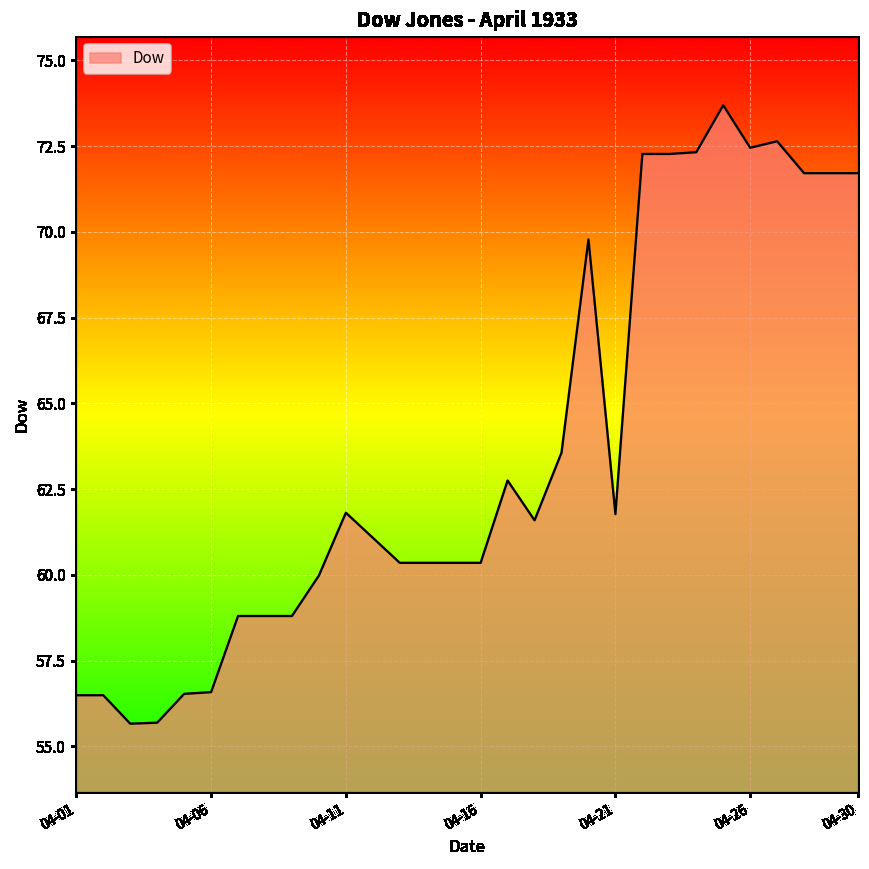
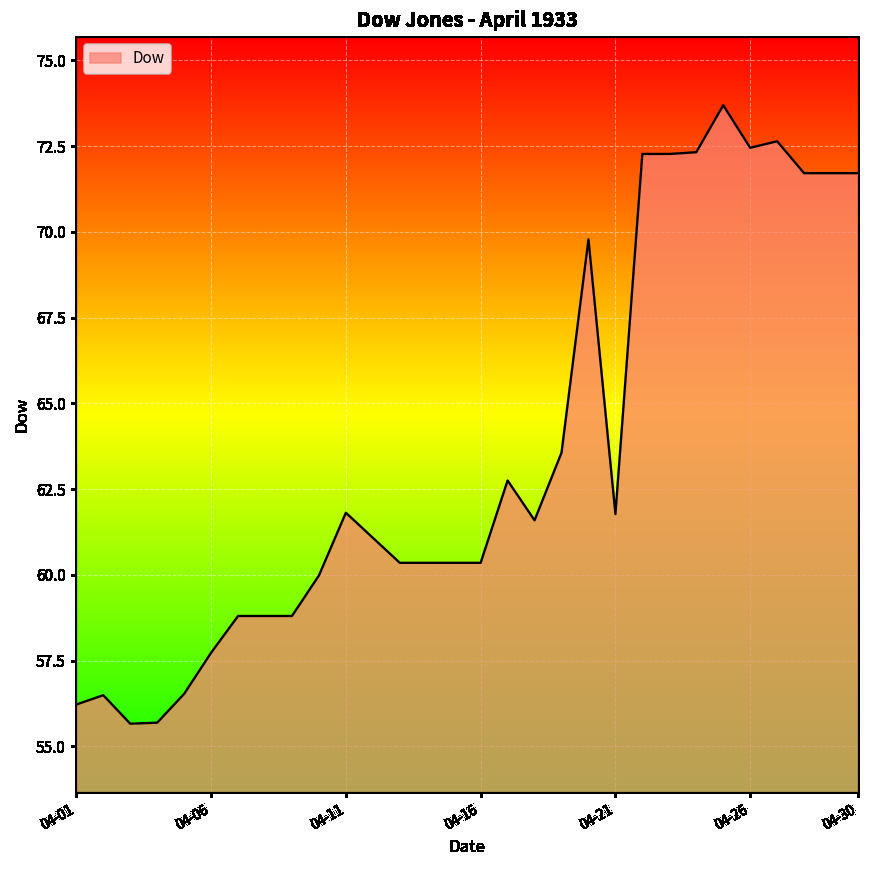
04-01: 56.5 -> 56.2
04-06: 56.6 -> 57.7
